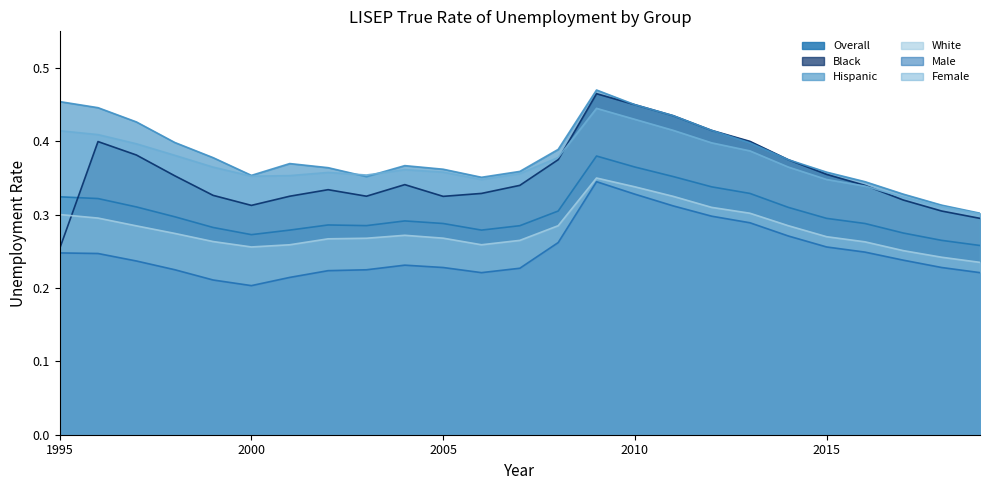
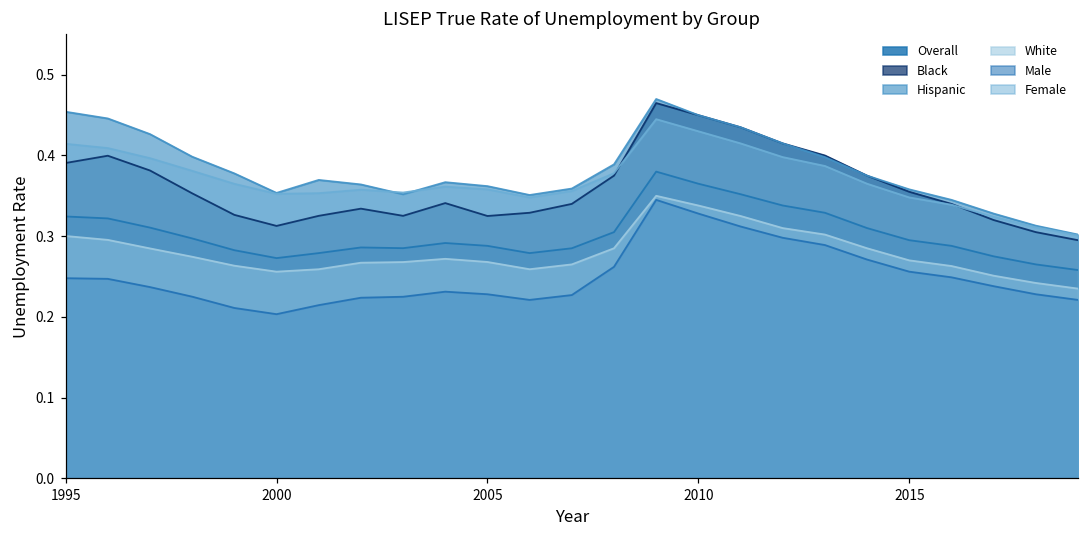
Black, 1995: 0.25 -> 0.39
